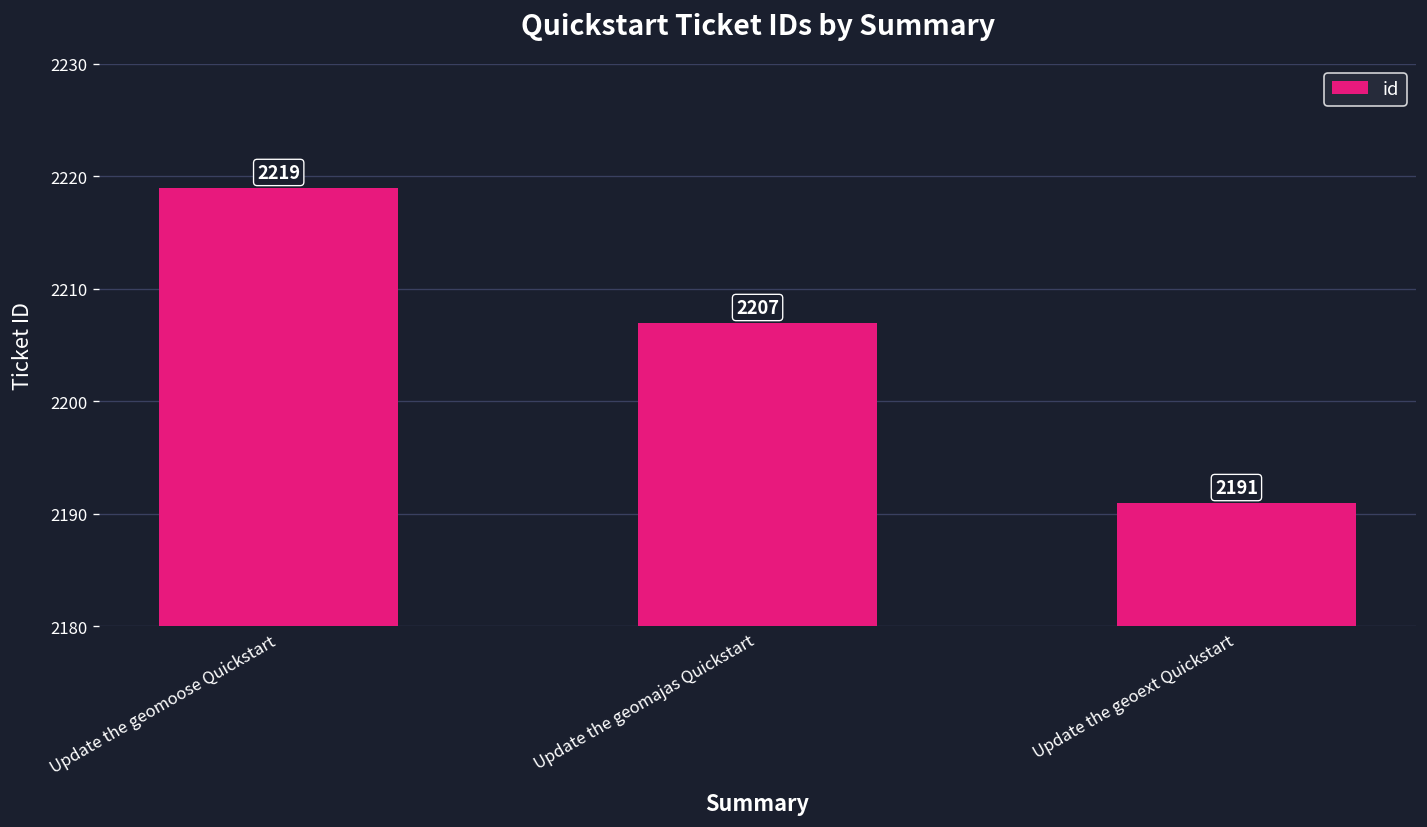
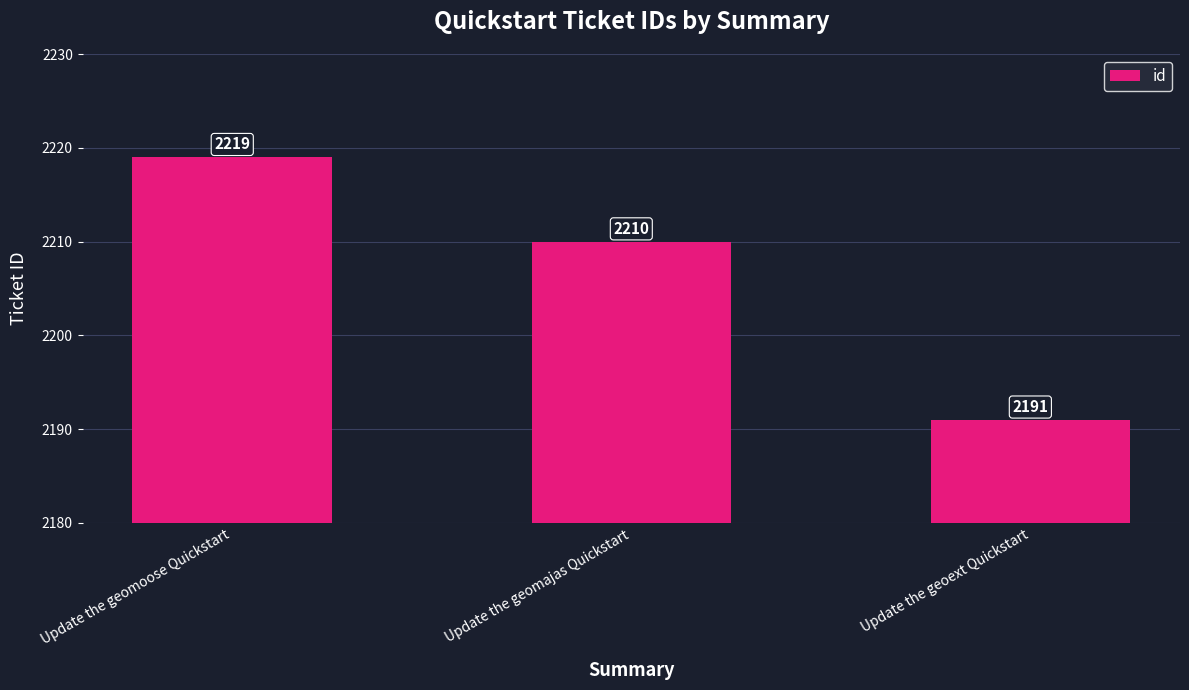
Update the geomajas Quickstart: 2207 -> 2210
